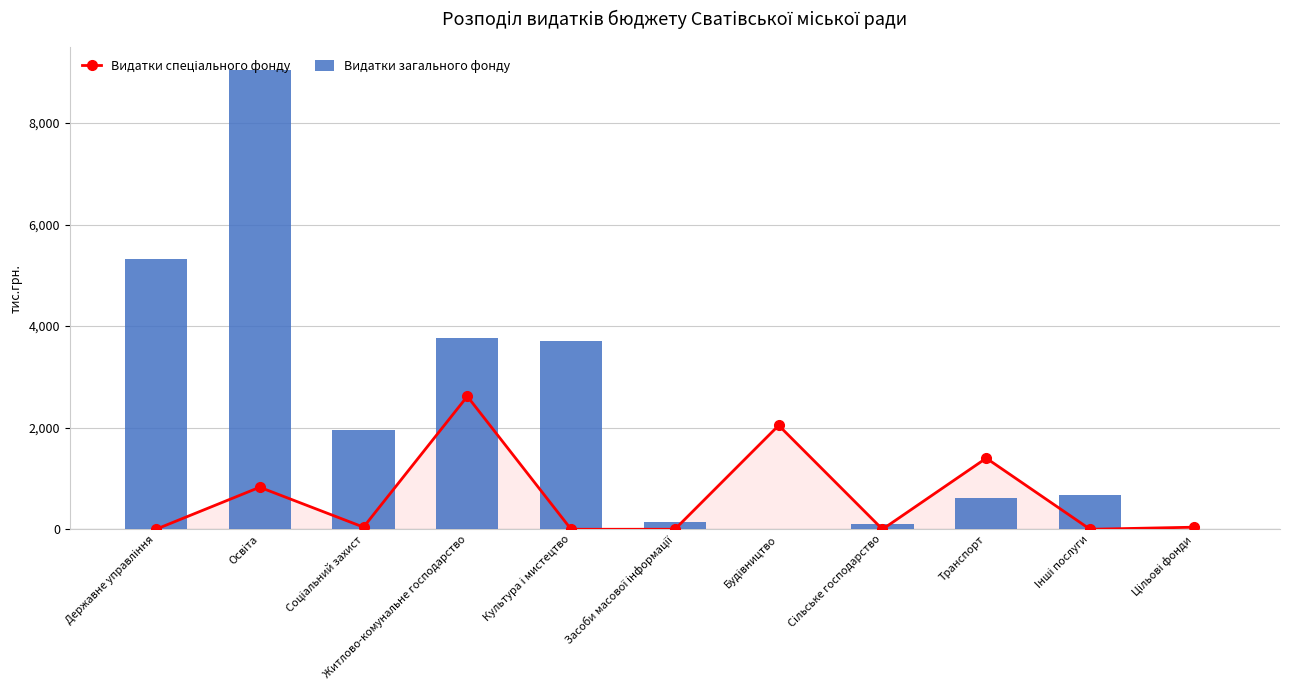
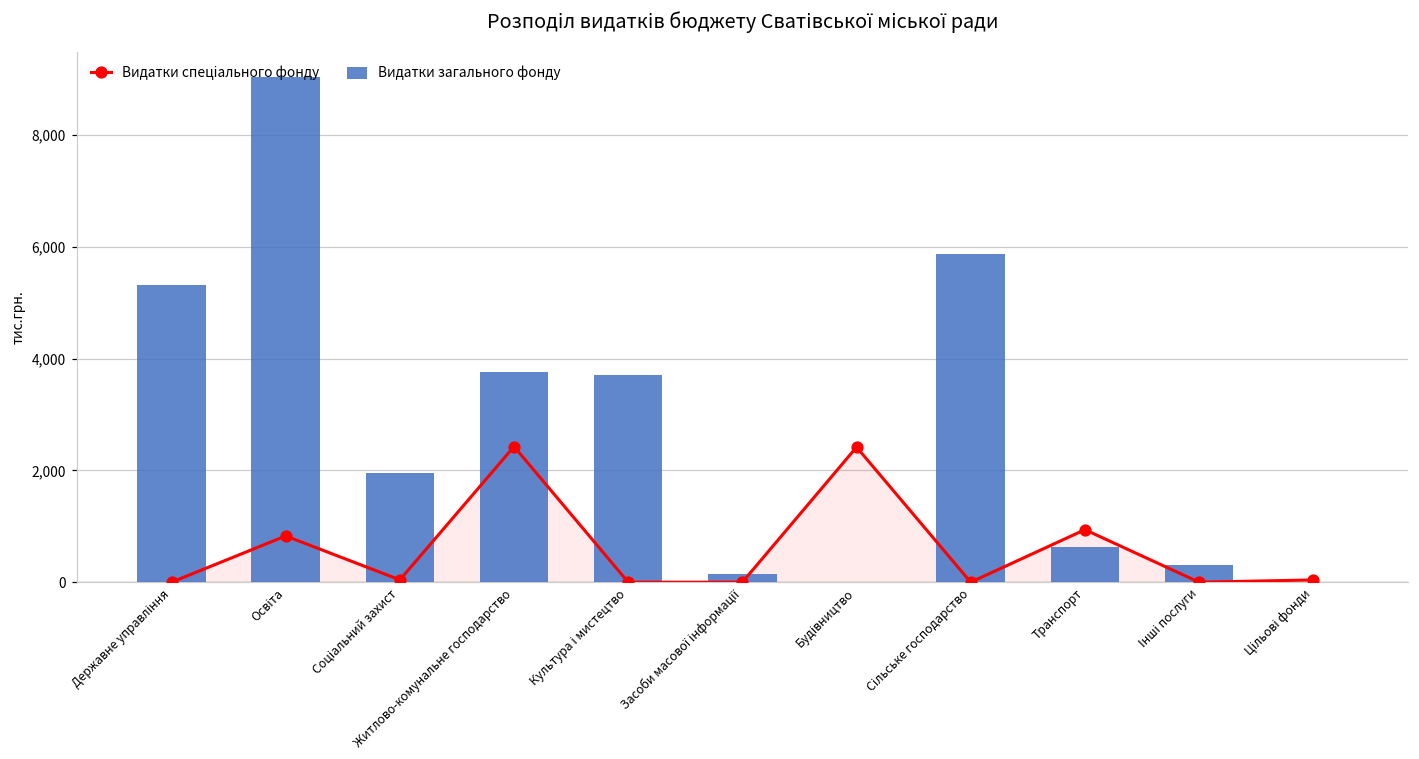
Видатки спеціального фонду, Житлово-комунальне господарство: 2,600 -> 2,400
Видатки спеціального фонду, Будівництво: 2,000 -> 2,400
Видатки загального фонду, Сільське господарство: 100 -> 5,900
Видатки спеціального фонду, Транспорт: 1,400 -> 900
Видатки загального фонду, Інші послуги: 700 -> 300
